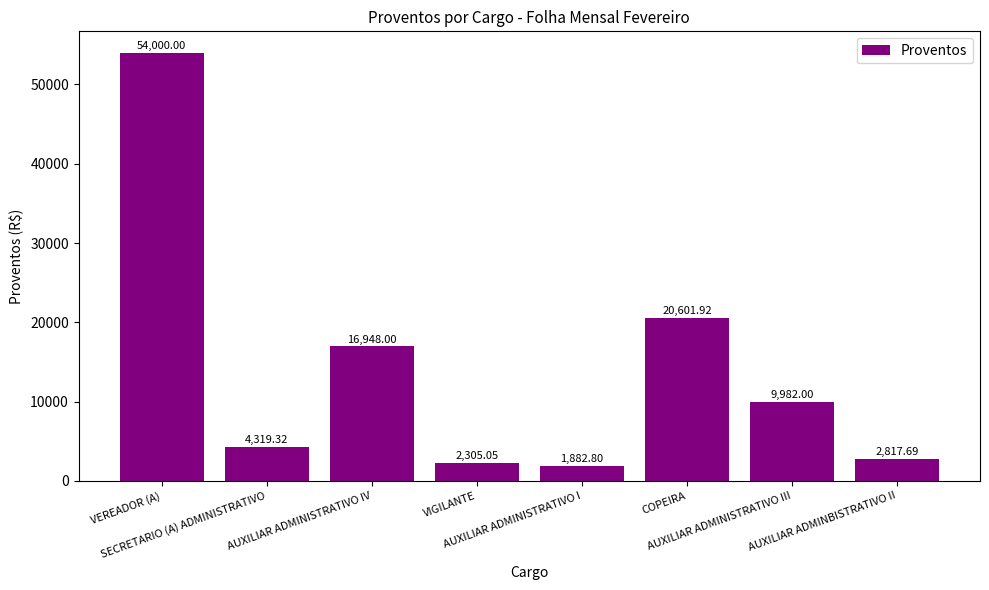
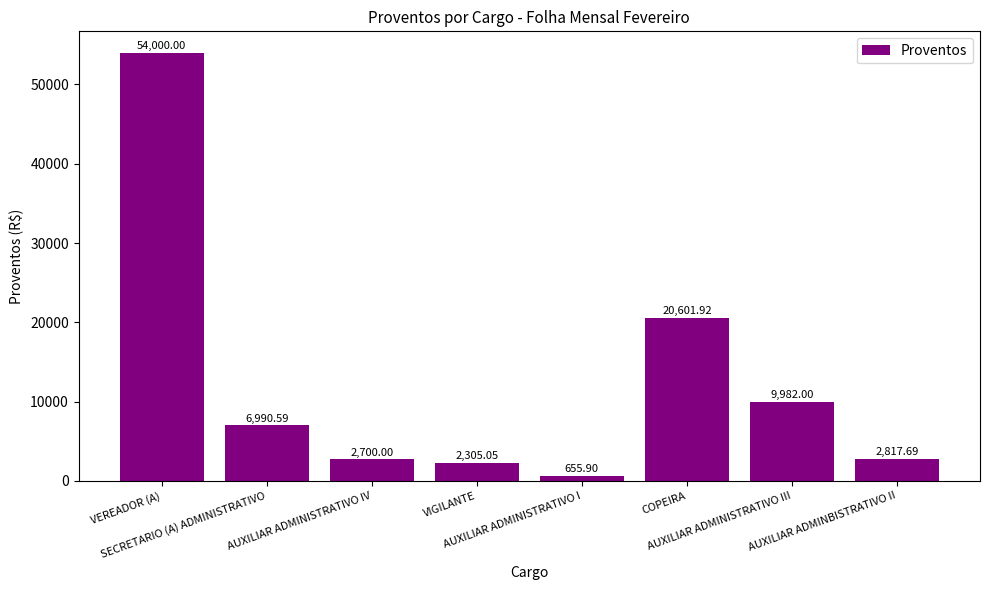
SECRETARIO (A) ADMINISTRATIVO: 4,319.32 -> 6,990.59
AUXILIAR ADMINISTRATIVO IV: 16,948.00 -> 2,700.00
AUXILIAR ADMINISTRATIVO I: 1,882.80 -> 655.90
